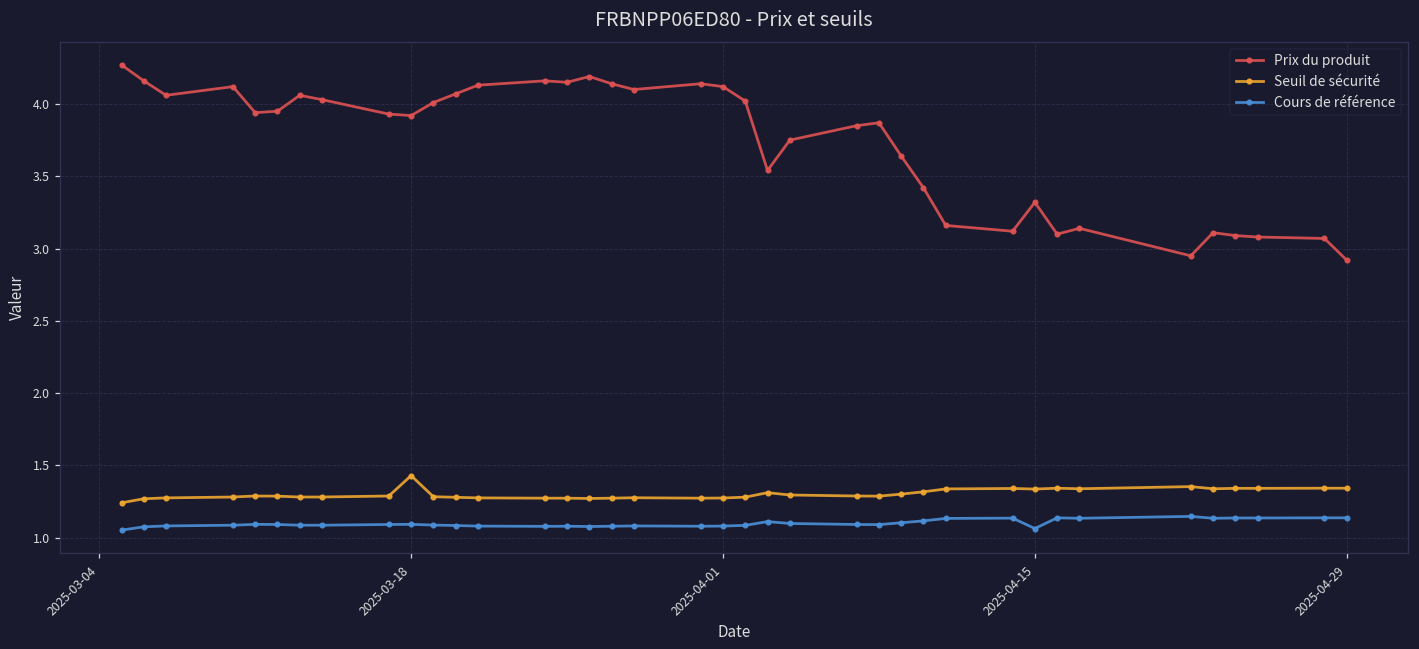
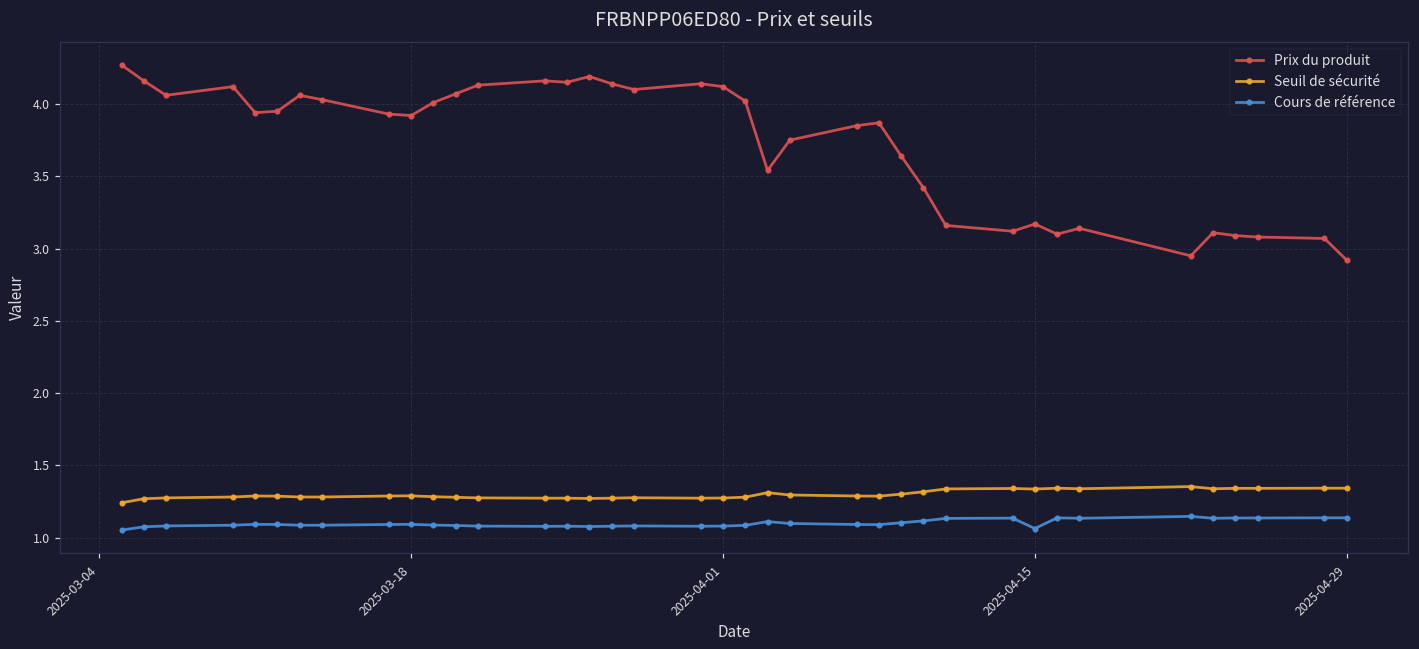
Seuil de sécurité, 2025-03-18: 1.43 -> 1.29
Prix du produit, 2025-04-15: 3.32 -> 3.17
